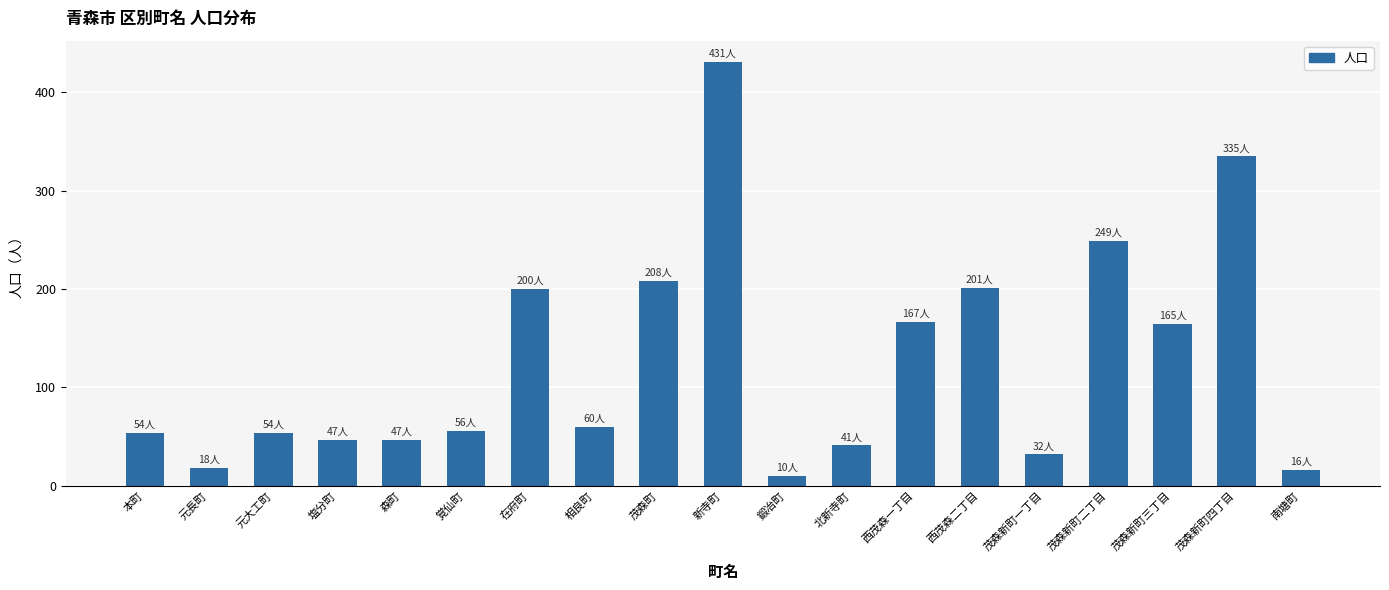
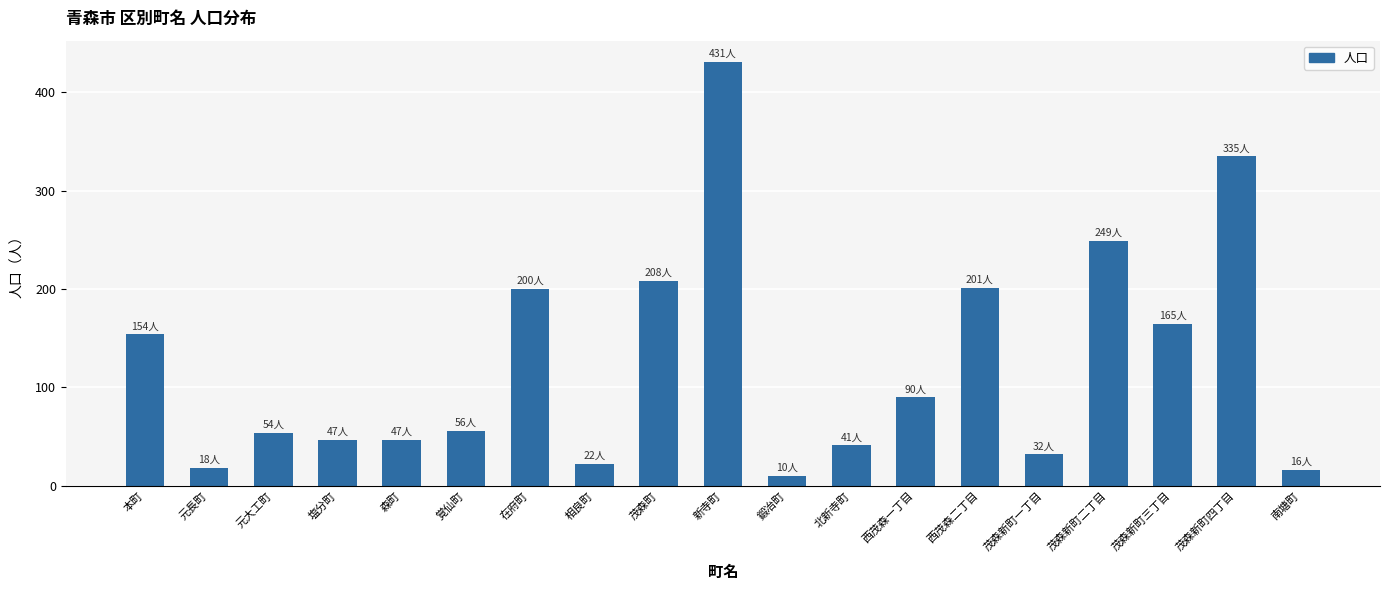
本町: 54人 -> 154人
相良町: 60人 -> 22人
西茂森一丁目: 167人 -> 90人
